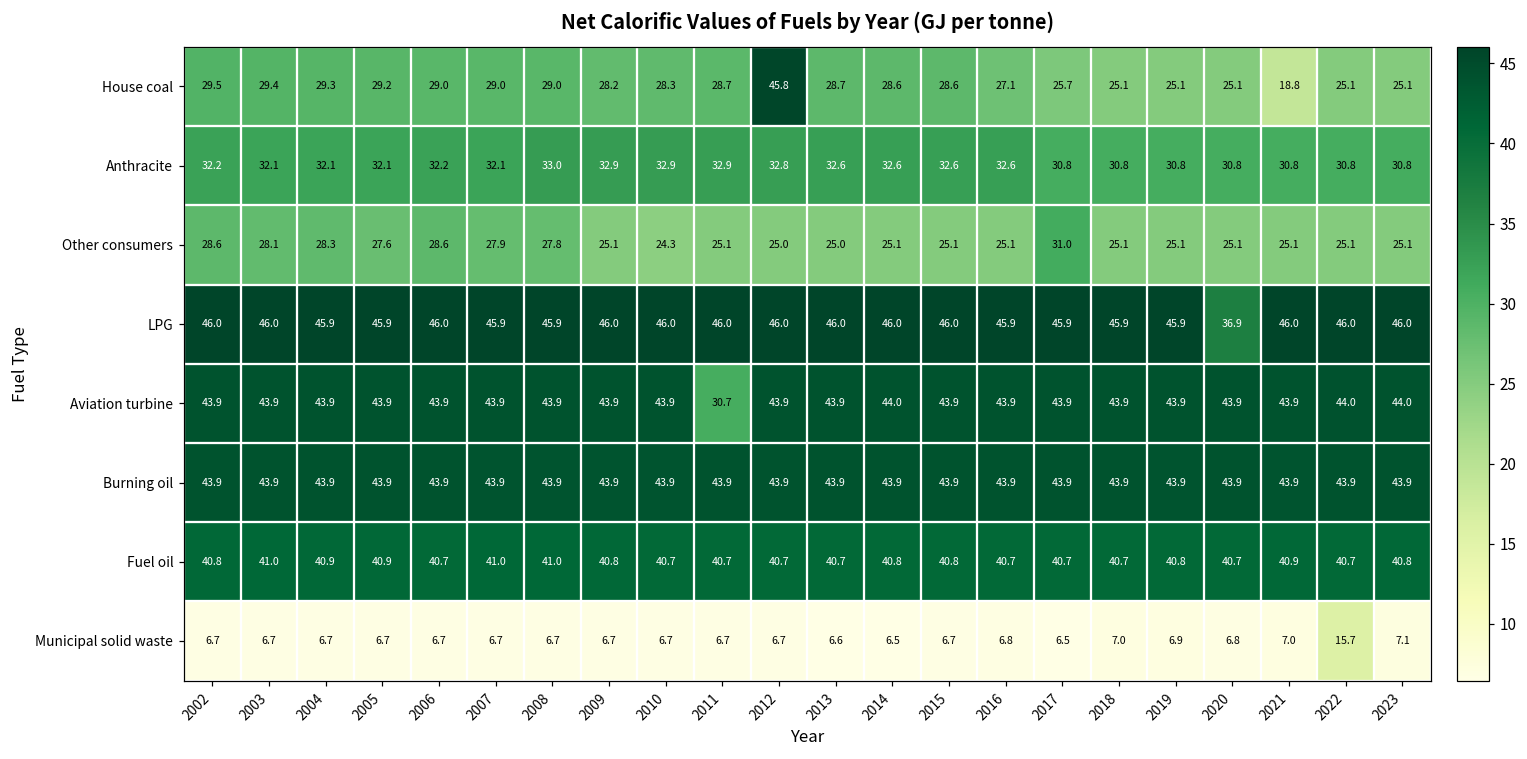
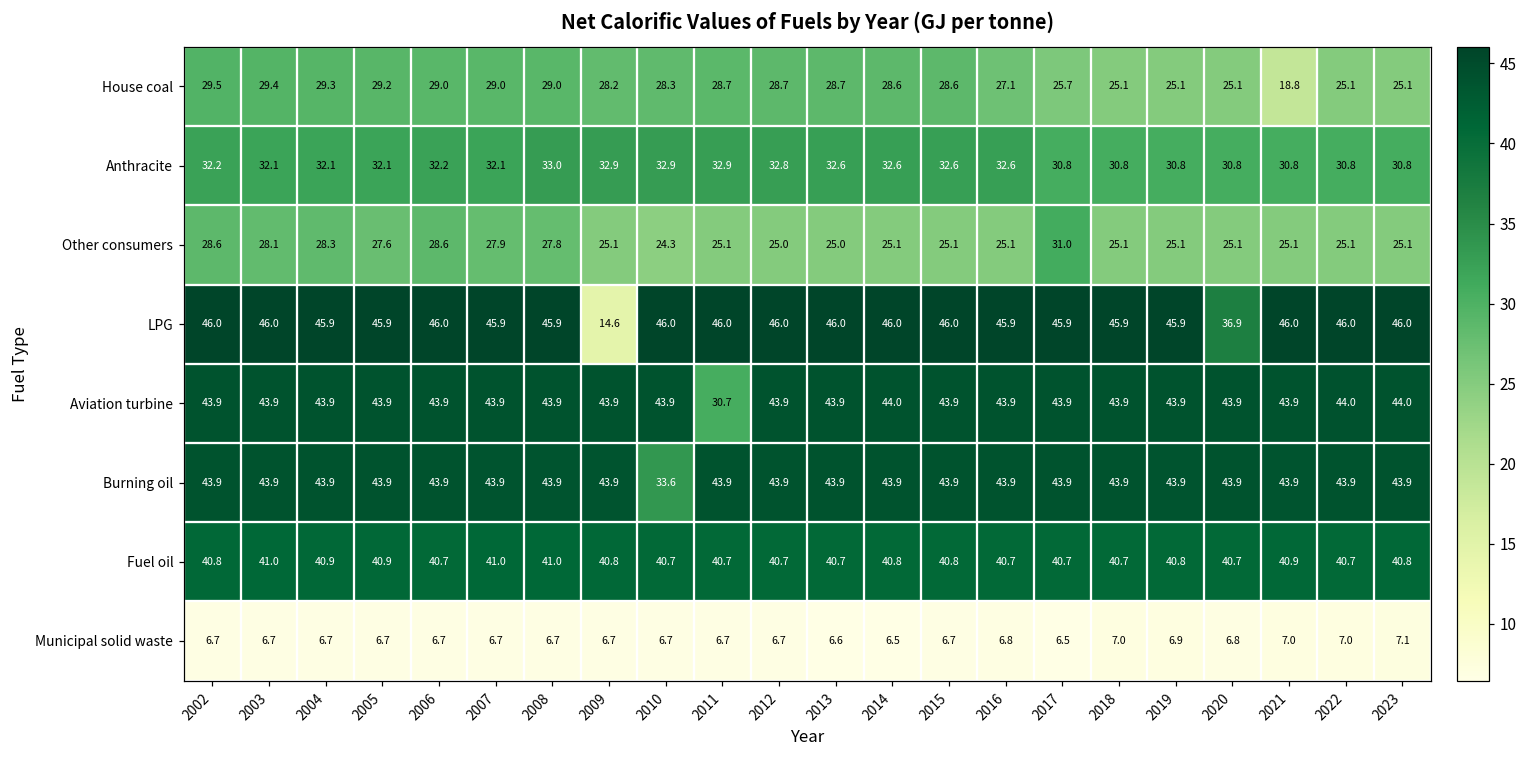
House coal, 2012: 45.8 -> 28.7
LPG, 2009: 46.0 -> 14.6
Burning oil, 2010: 43.9 -> 33.6
Municipal solid waste, 2022: 15.7 -> 7.0
